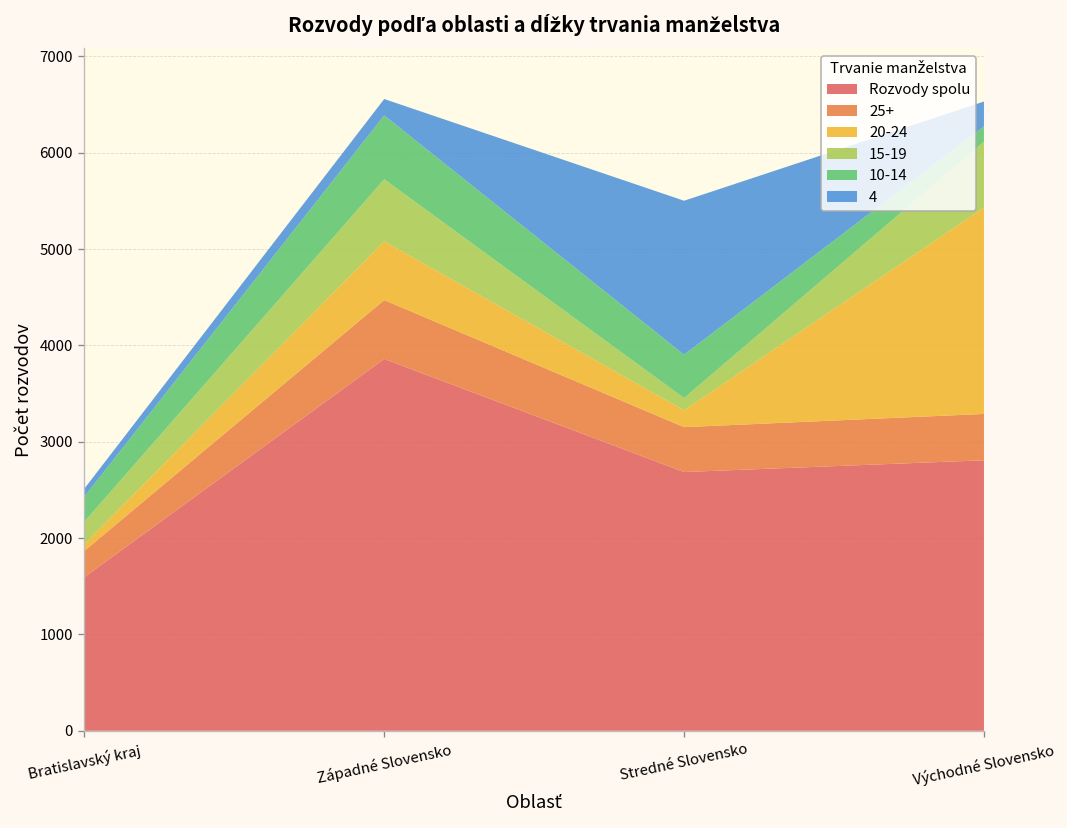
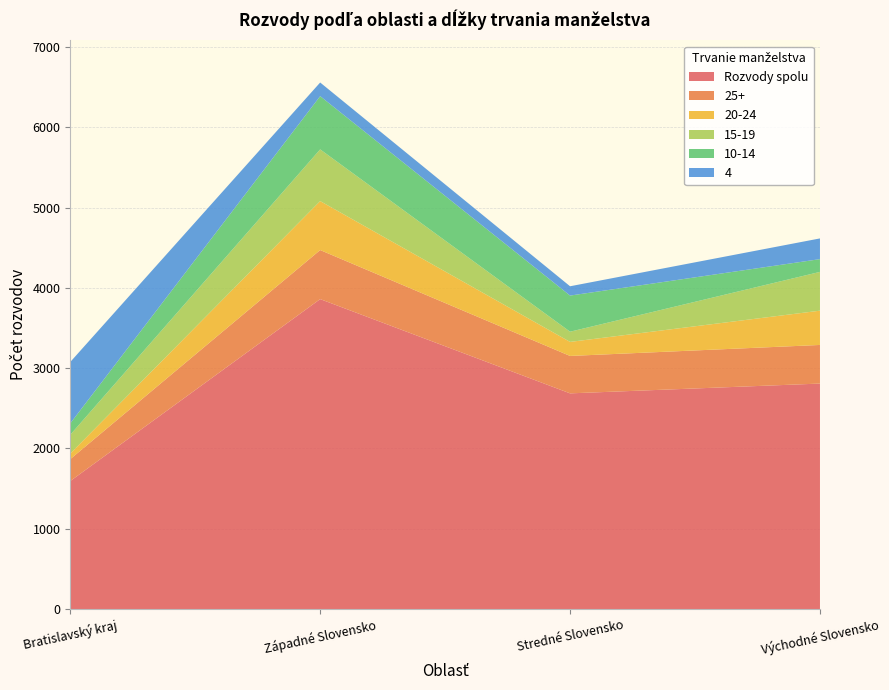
10-14, Bratislavský kraj: 300 -> 100
4, Bratislavský kraj: 100 -> 800
4, Stredné Slovensko: 1600 -> 100
20-24, Východné Slovensko: 2100 -> 400
15-19, Východné Slovensko: 700 -> 500
